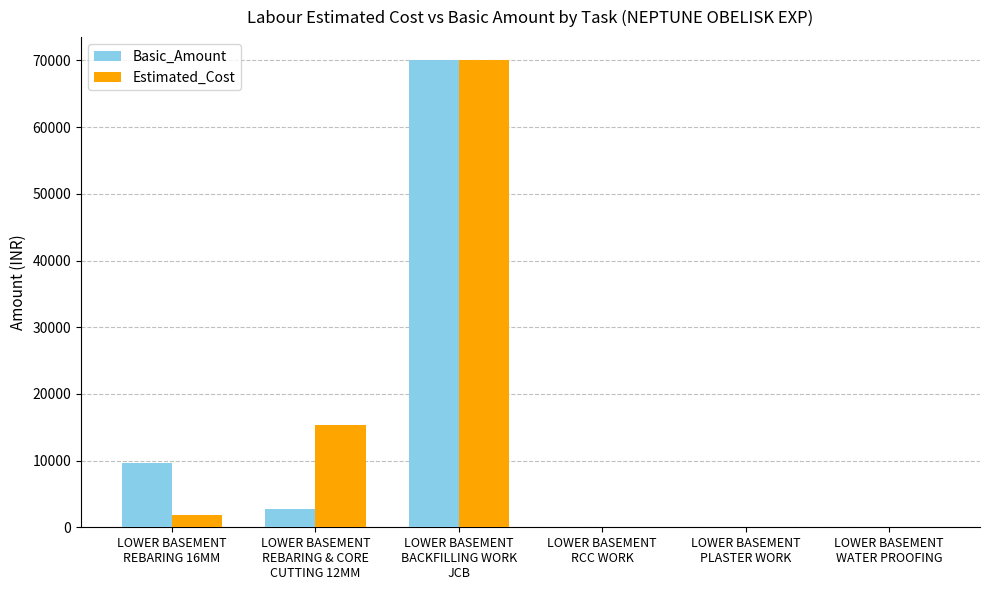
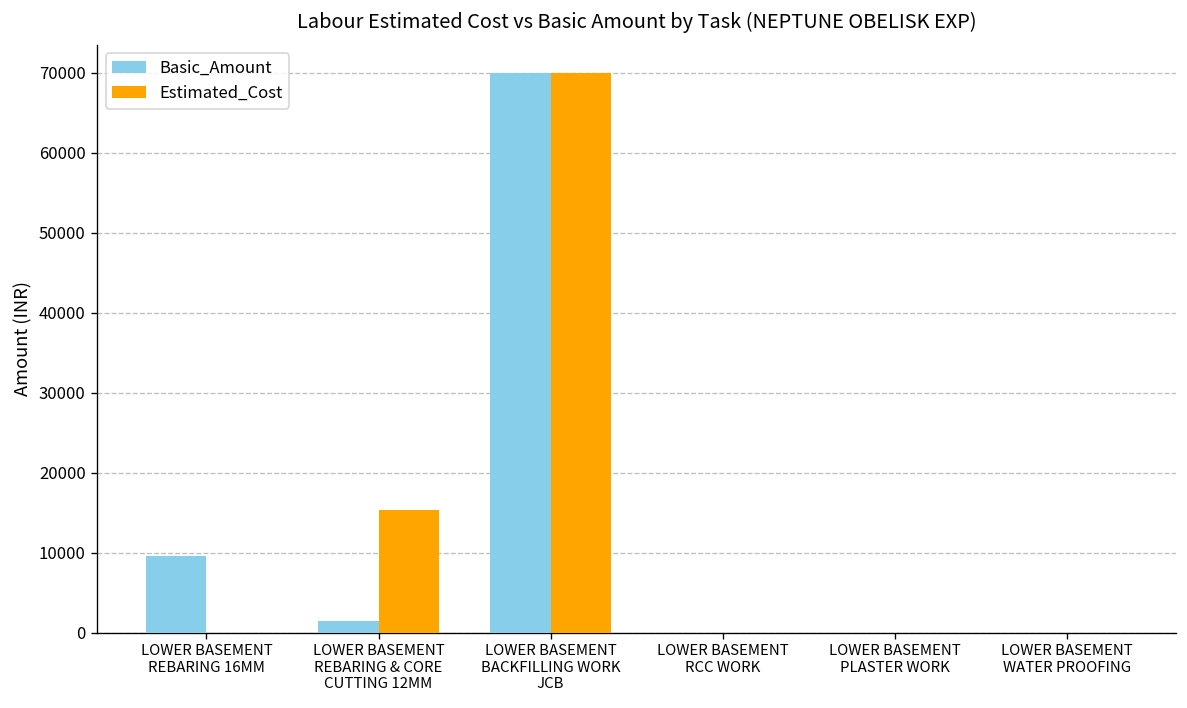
Estimated_Cost, LOWER BASEMENT REBARING 16MM: 2000 -> 0
Basic_Amount, LOWER BASEMENT REBARING & CORE CUTTING 12MM: 3000 -> 1000
